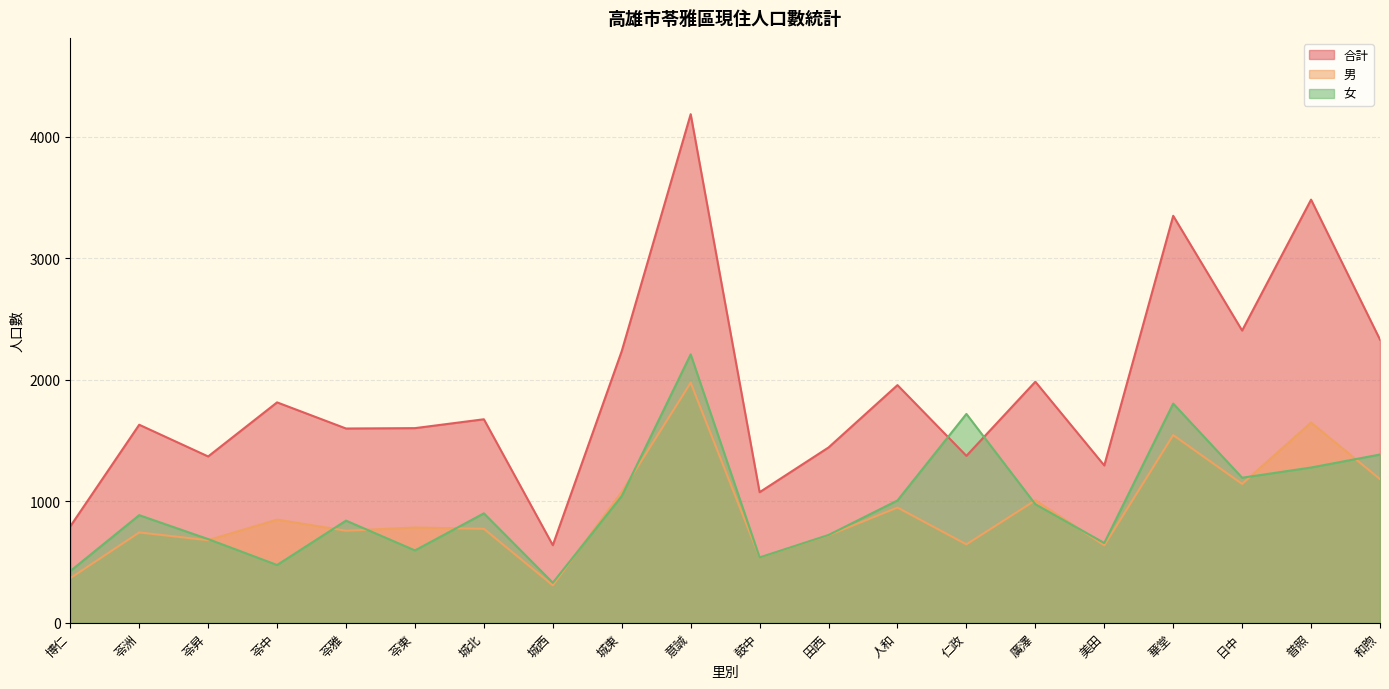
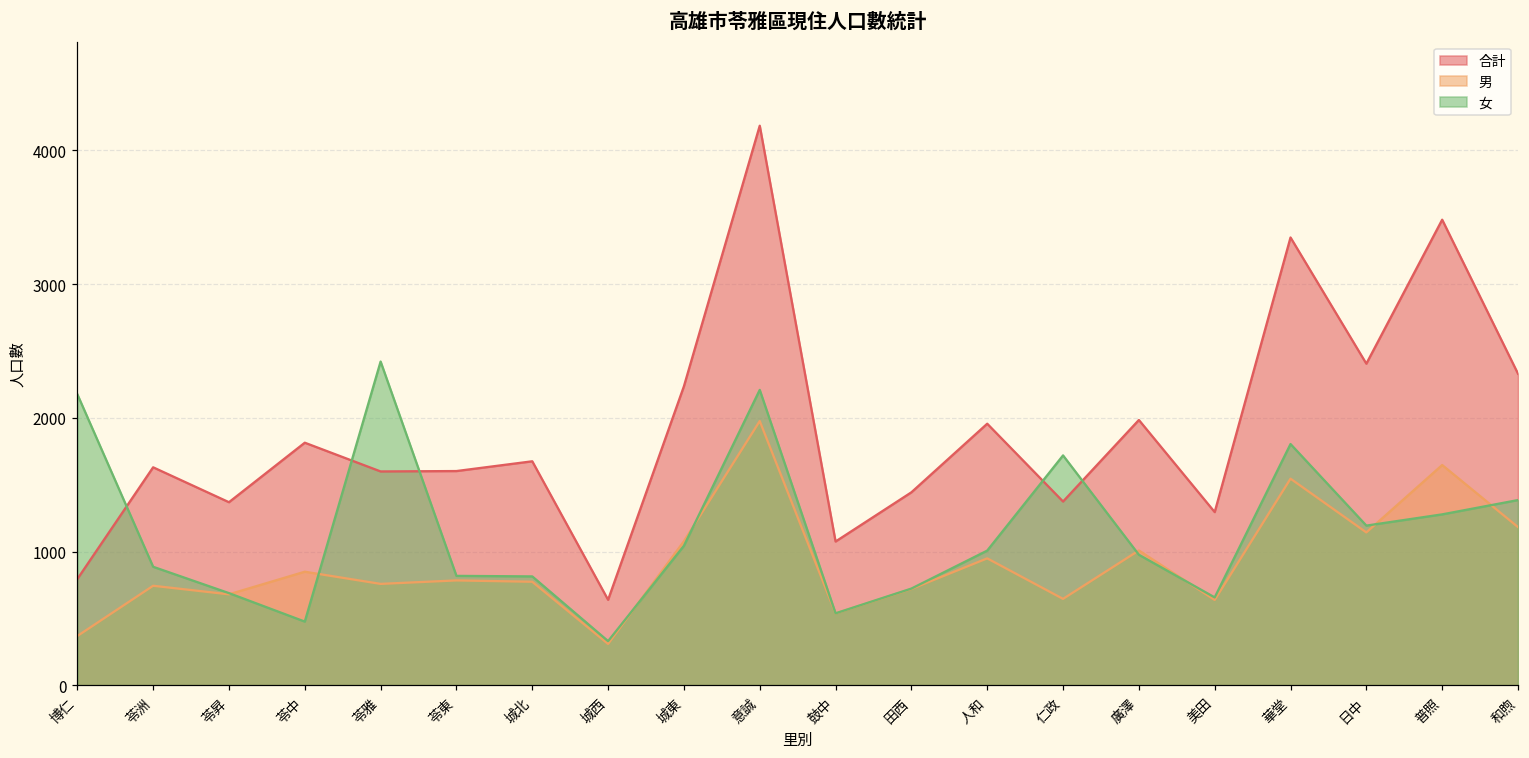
女, 博仁: 430 -> 2180
女, 苓雅: 840 -> 2420
女, 苓東: 600 -> 820
女, 城北: 900 -> 810
